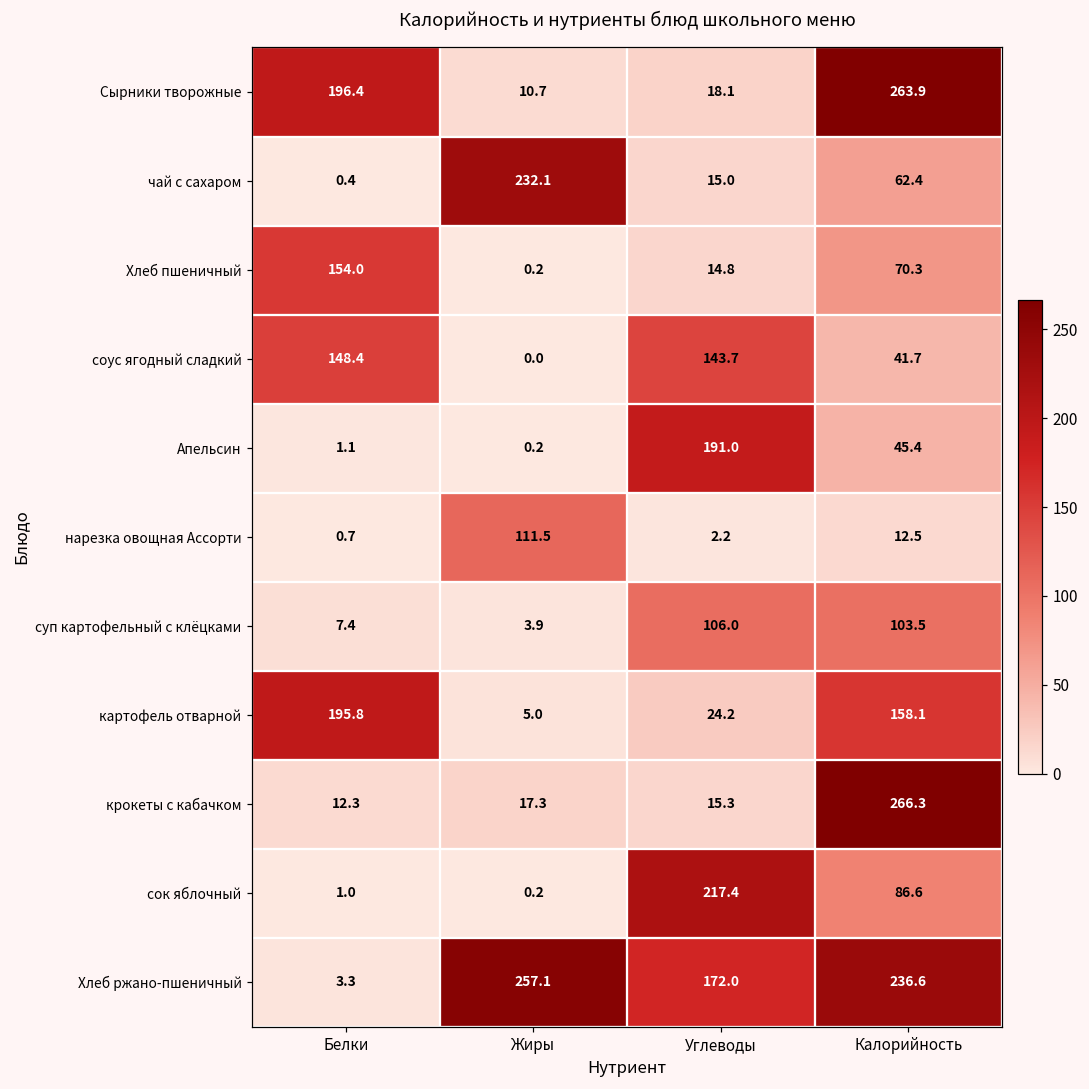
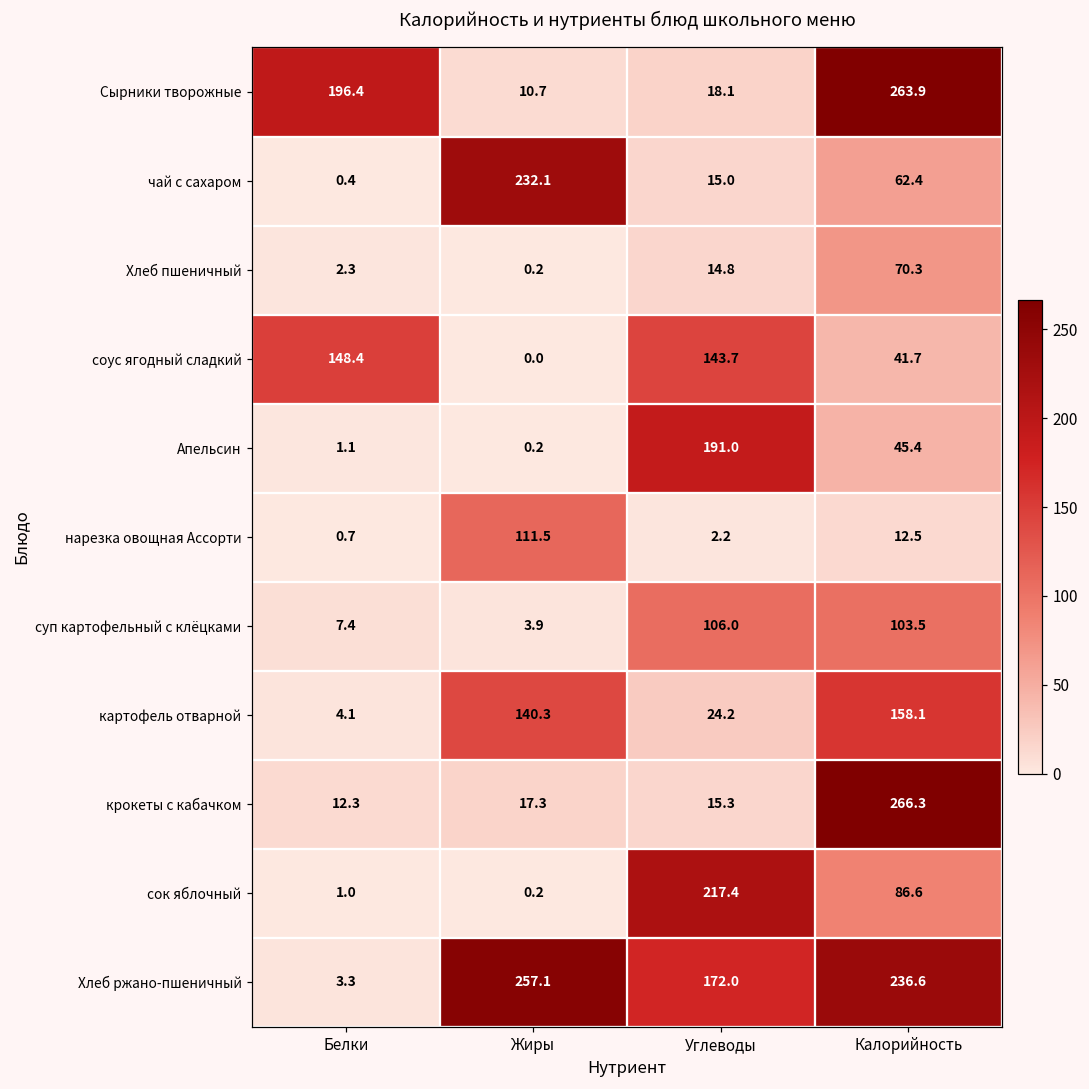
Хлеб пшеничный, Белки: 154.0 -> 2.3
картофель отварной, Белки: 195.8 -> 4.1
картофель отварной, Жиры: 5.0 -> 140.3
